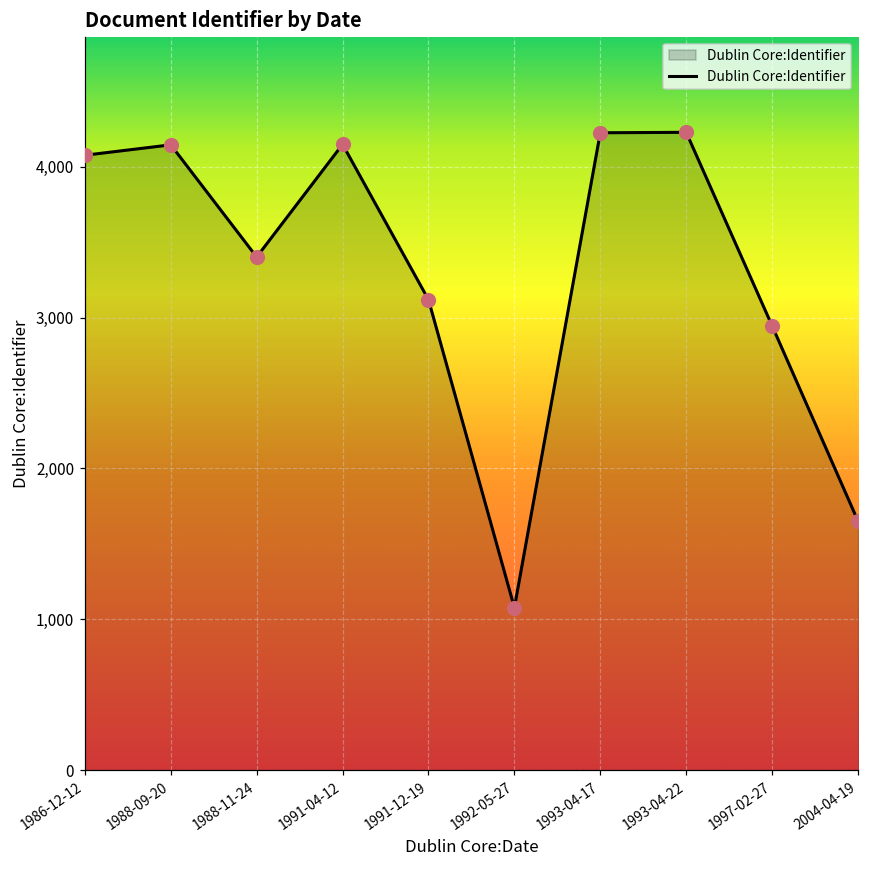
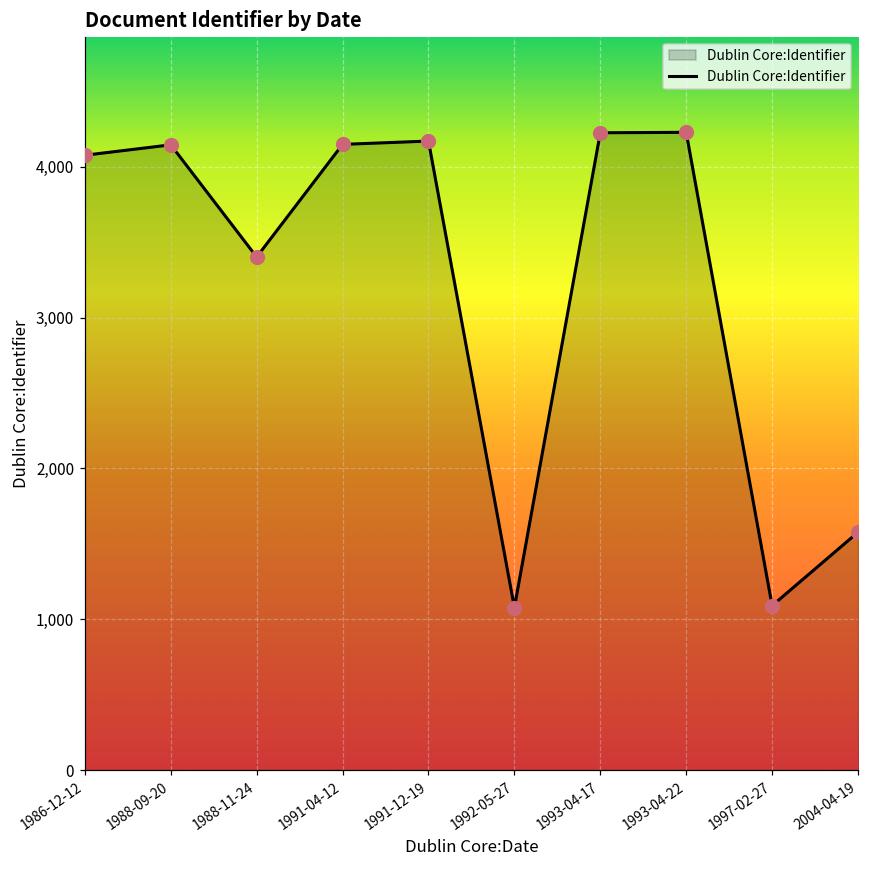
1991-12-19: 3,120 -> 4,170
1997-02-27: 2,950 -> 1,090
2004-04-19: 1,650 -> 1,580
